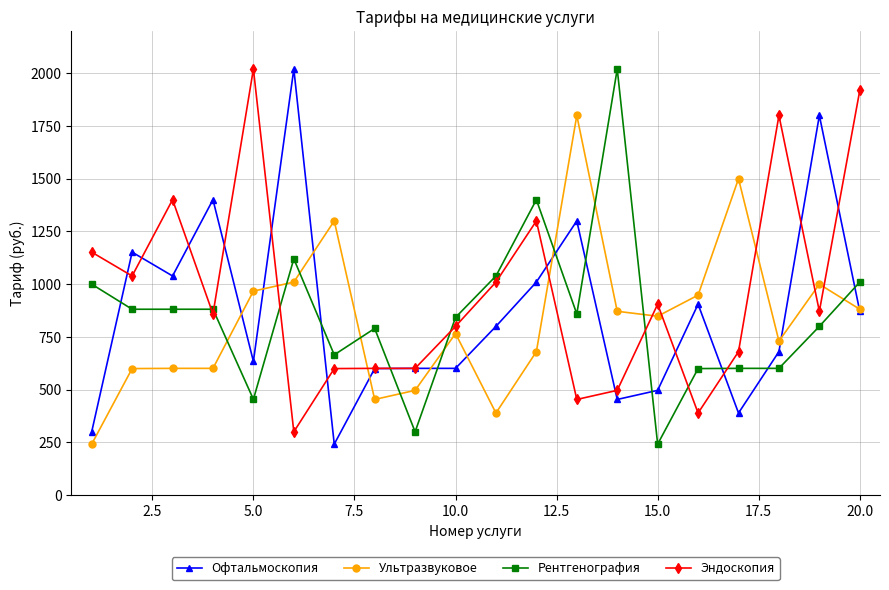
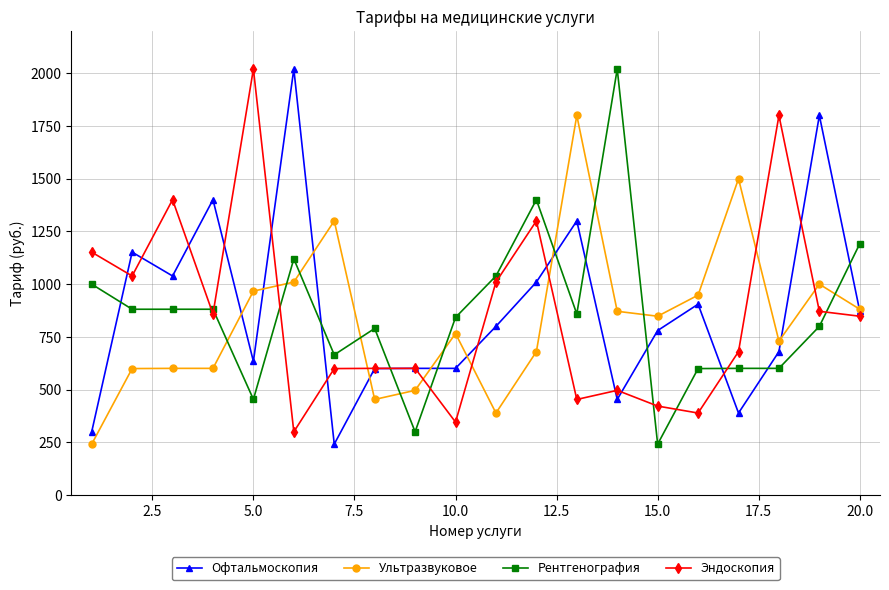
Эндоскопия, 10.0: 800 -> 350
Офтальмоскопия, 15.0: 500 -> 780
Эндоскопия, 15.0: 910 -> 420
Рентгенография, 20.0: 1010 -> 1190
Эндоскопия, 20.0: 1920 -> 850
